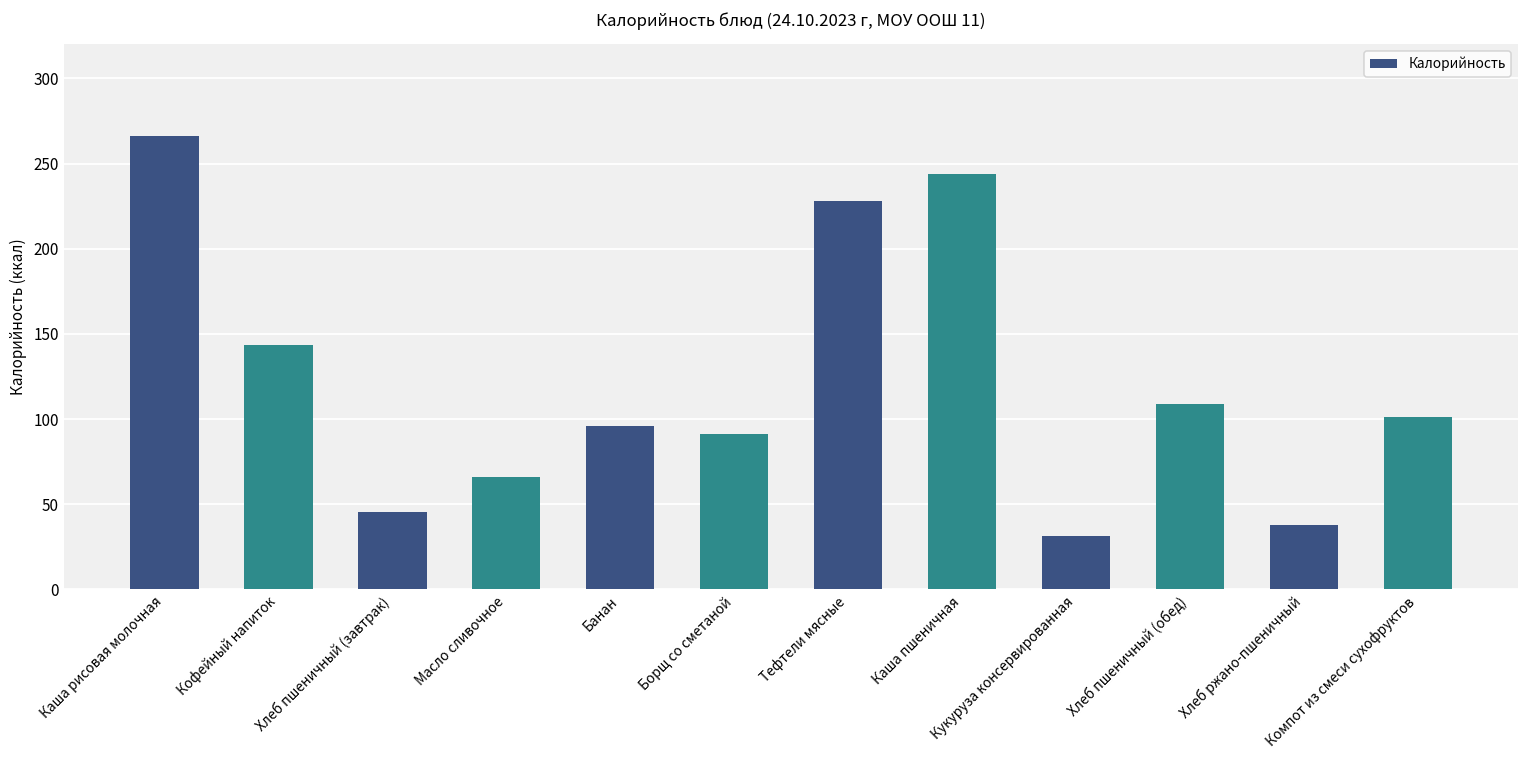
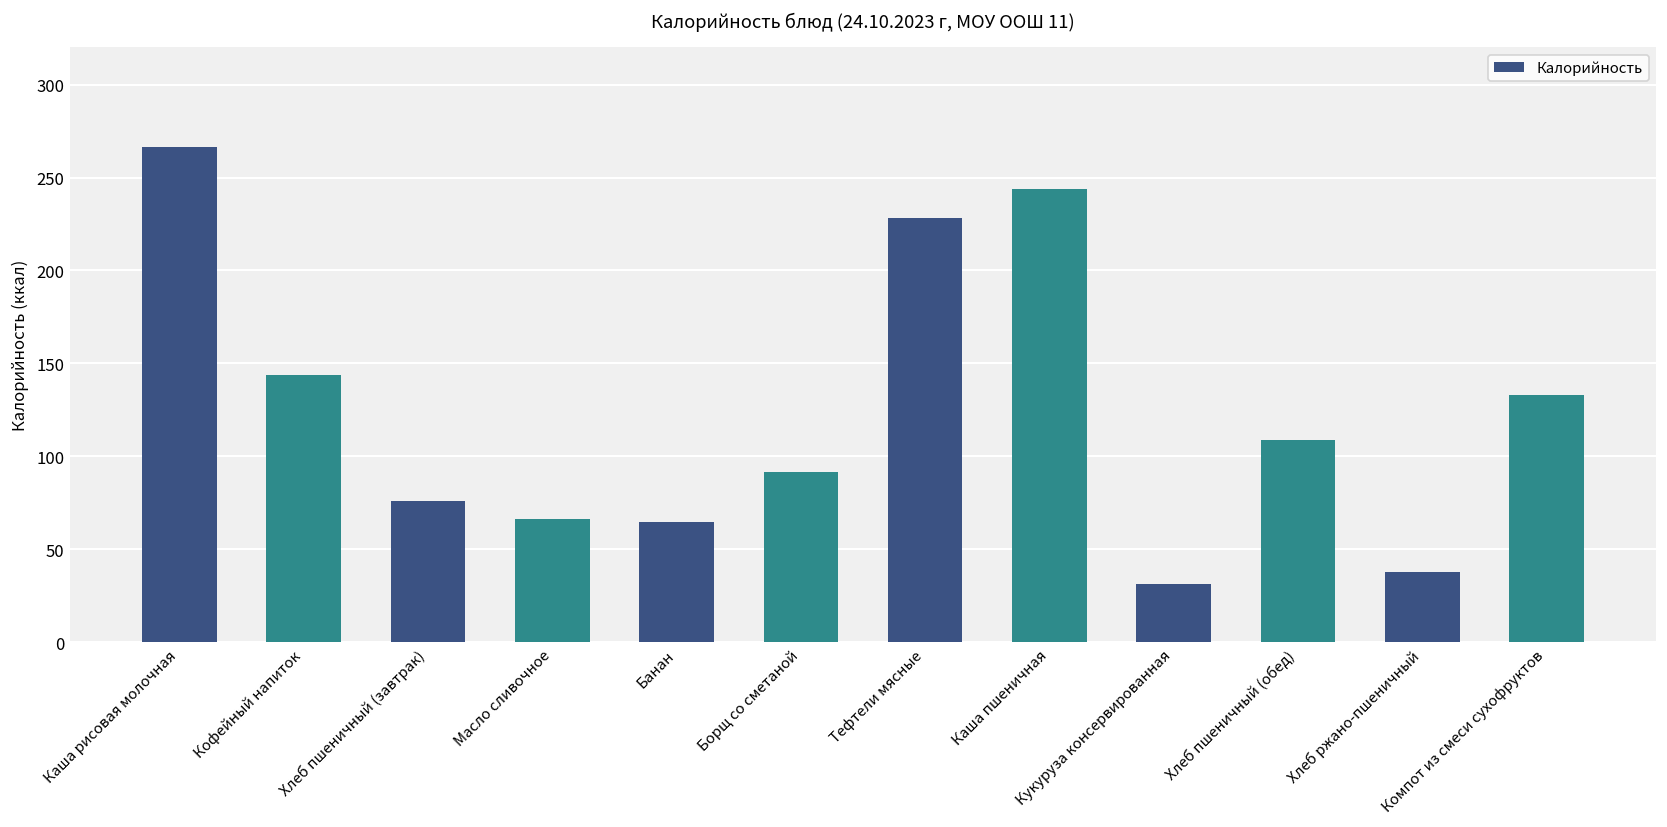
Хлеб пшеничный (завтрак): 45 -> 76
Банан: 96 -> 65
Компот из смеси сухофруктов: 101 -> 133
